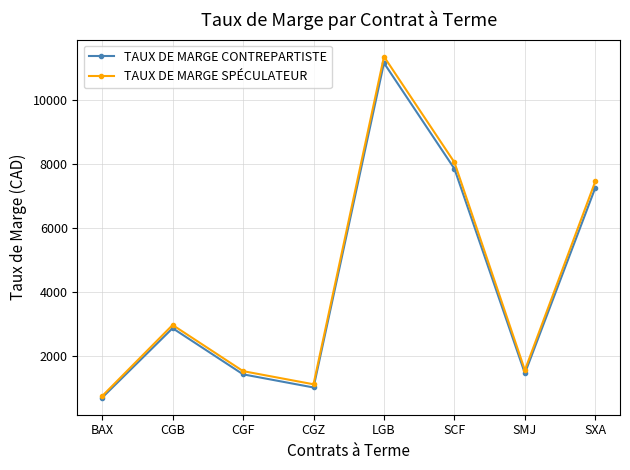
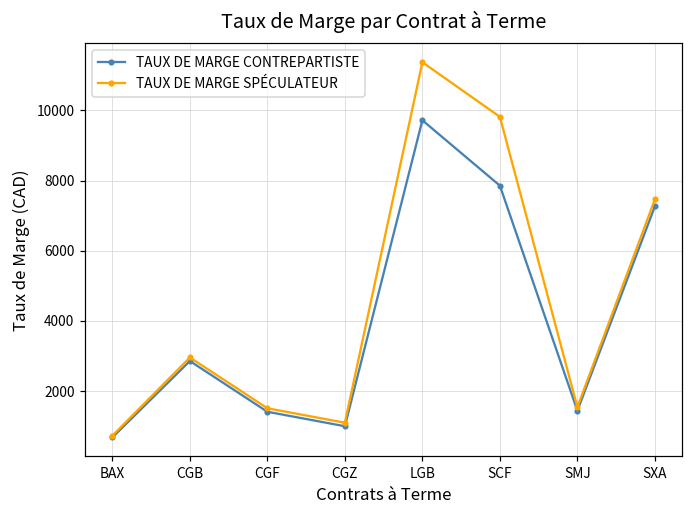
TAUX DE MARGE CONTREPARTISTE, LGB: 11200 -> 9700
TAUX DE MARGE SPÉCULATEUR, SCF: 8100 -> 9800
